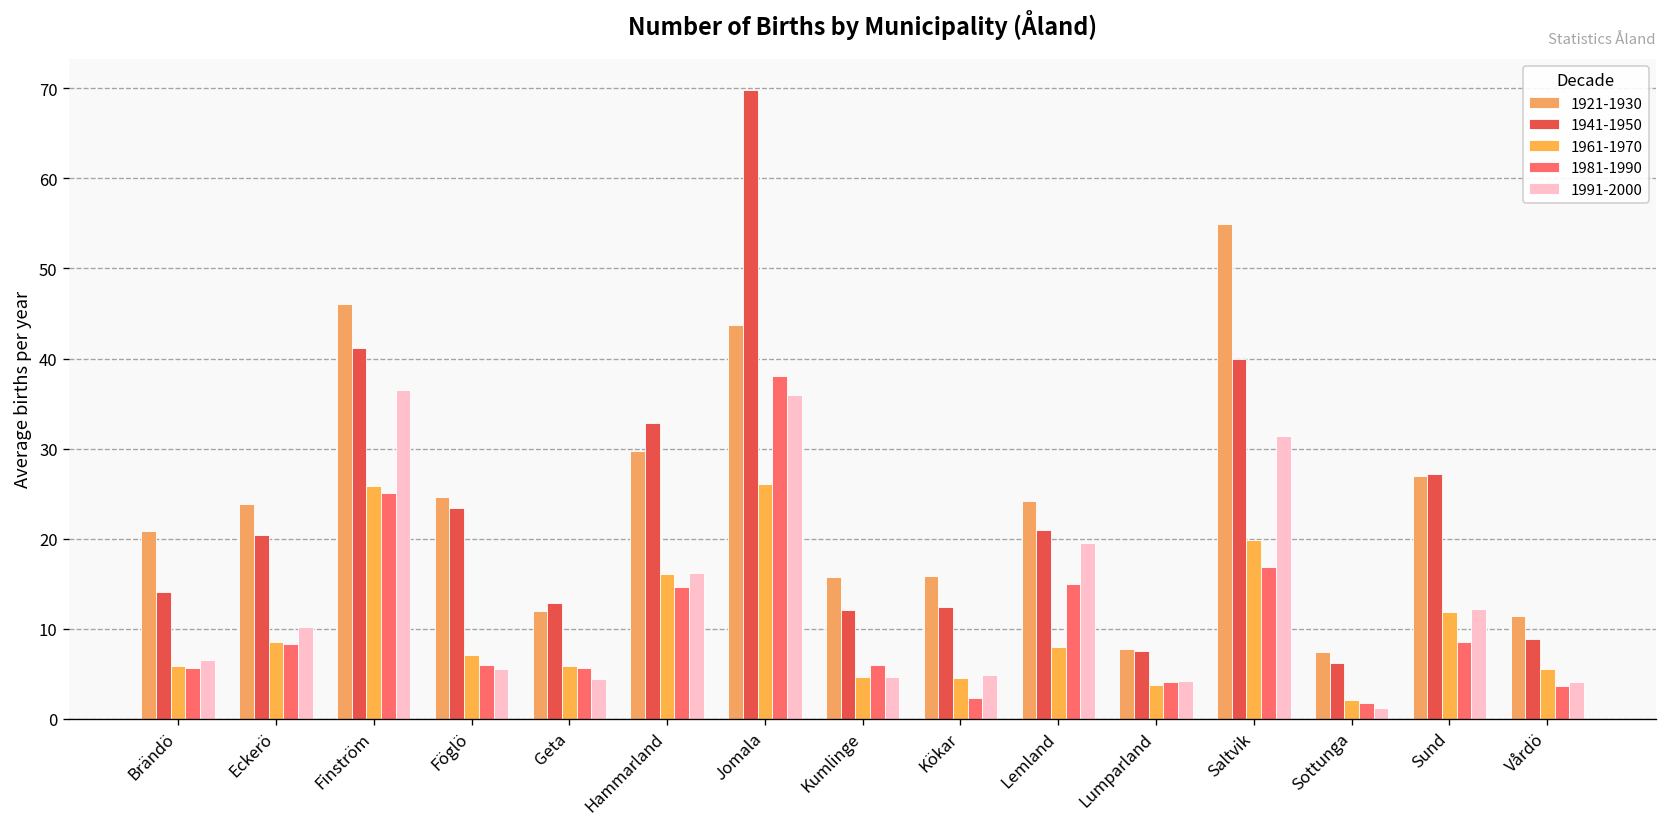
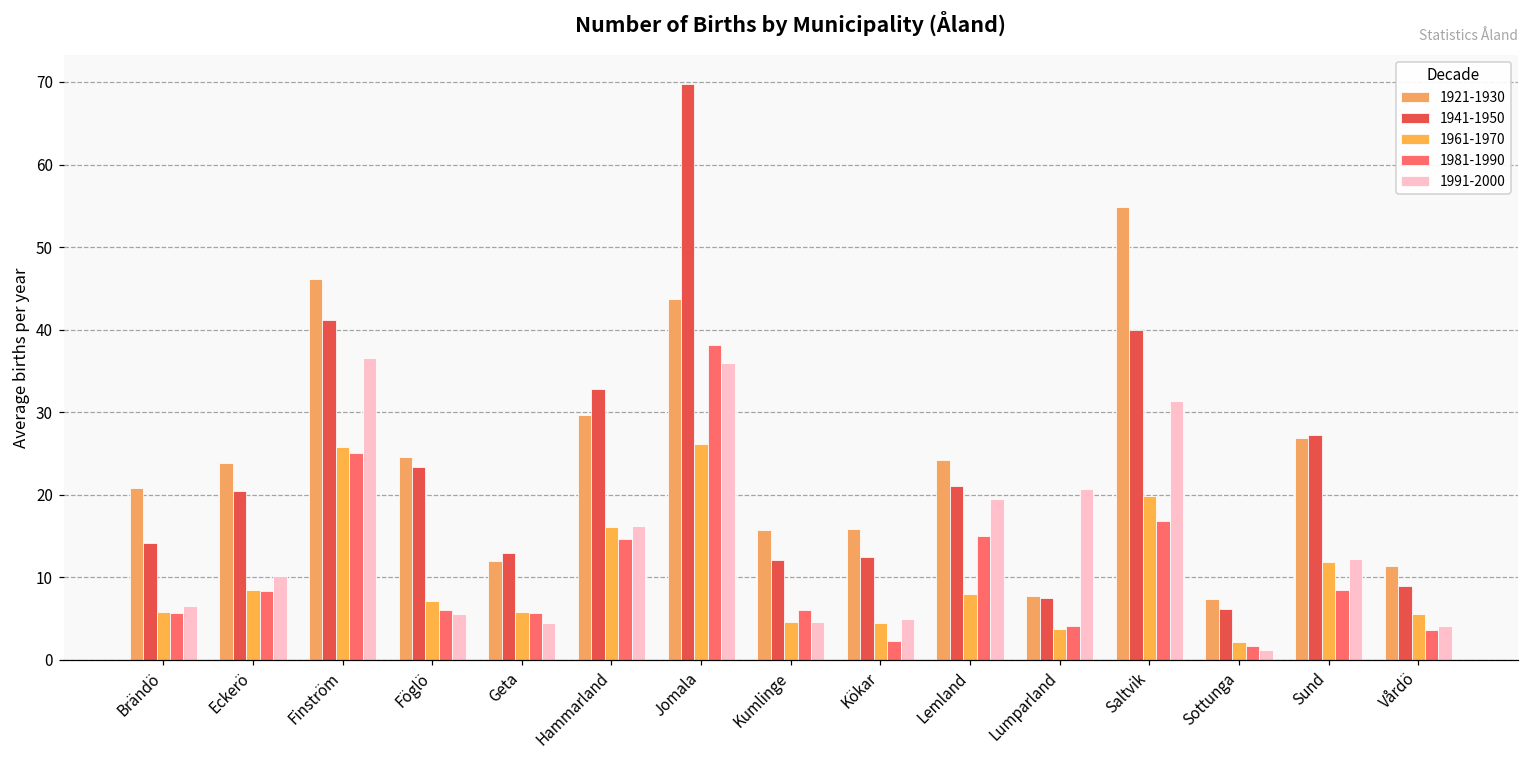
1991-2000, Lumparland: 4 -> 21
